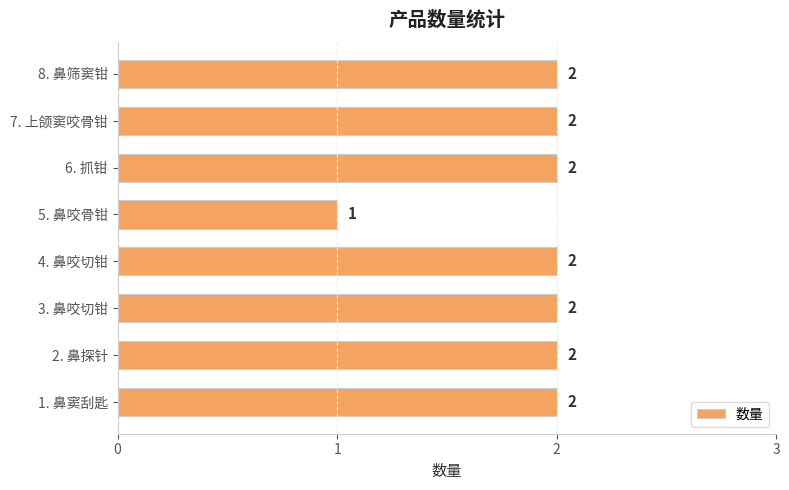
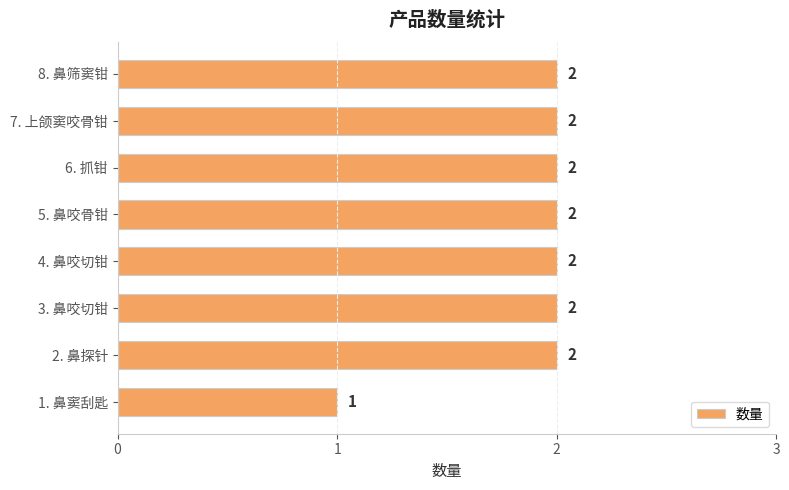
5. 鼻咬骨钳: 1 -> 2
1. 鼻窦刮匙: 2 -> 1
